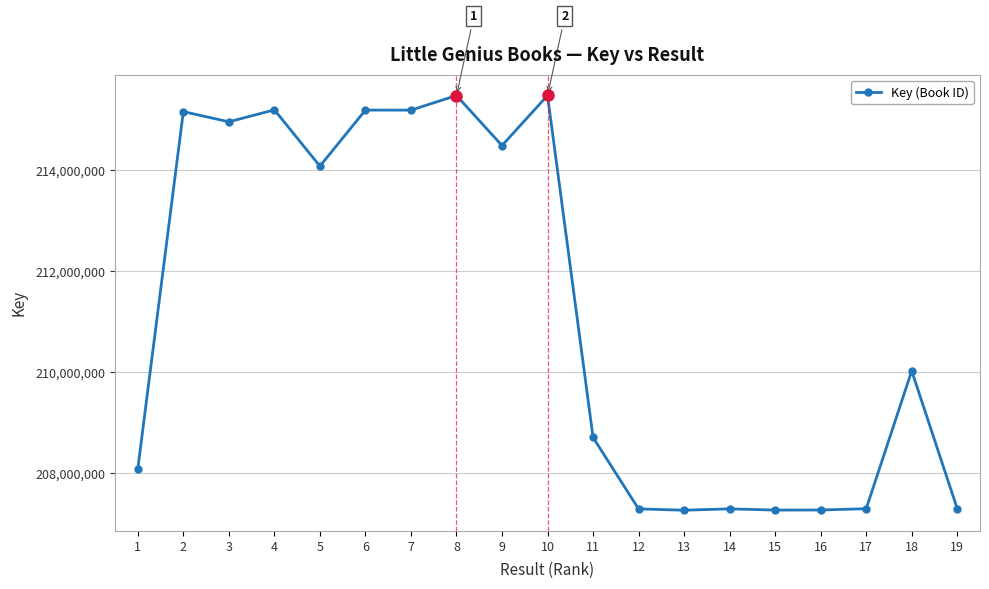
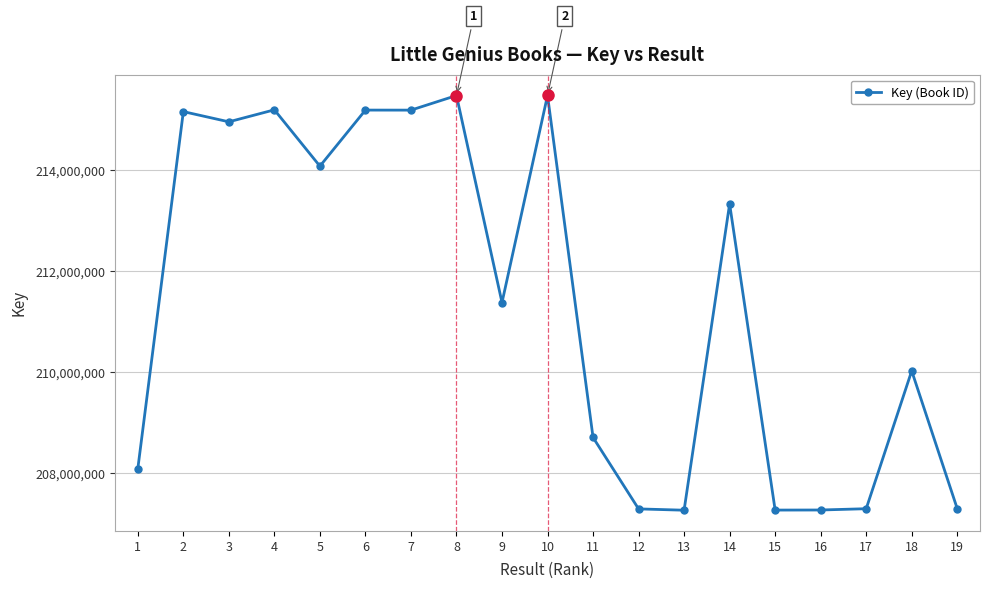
Key (Book ID), 9: 214,500,000 -> 211,400,000
Key (Book ID), 14: 207,300,000 -> 213,300,000
